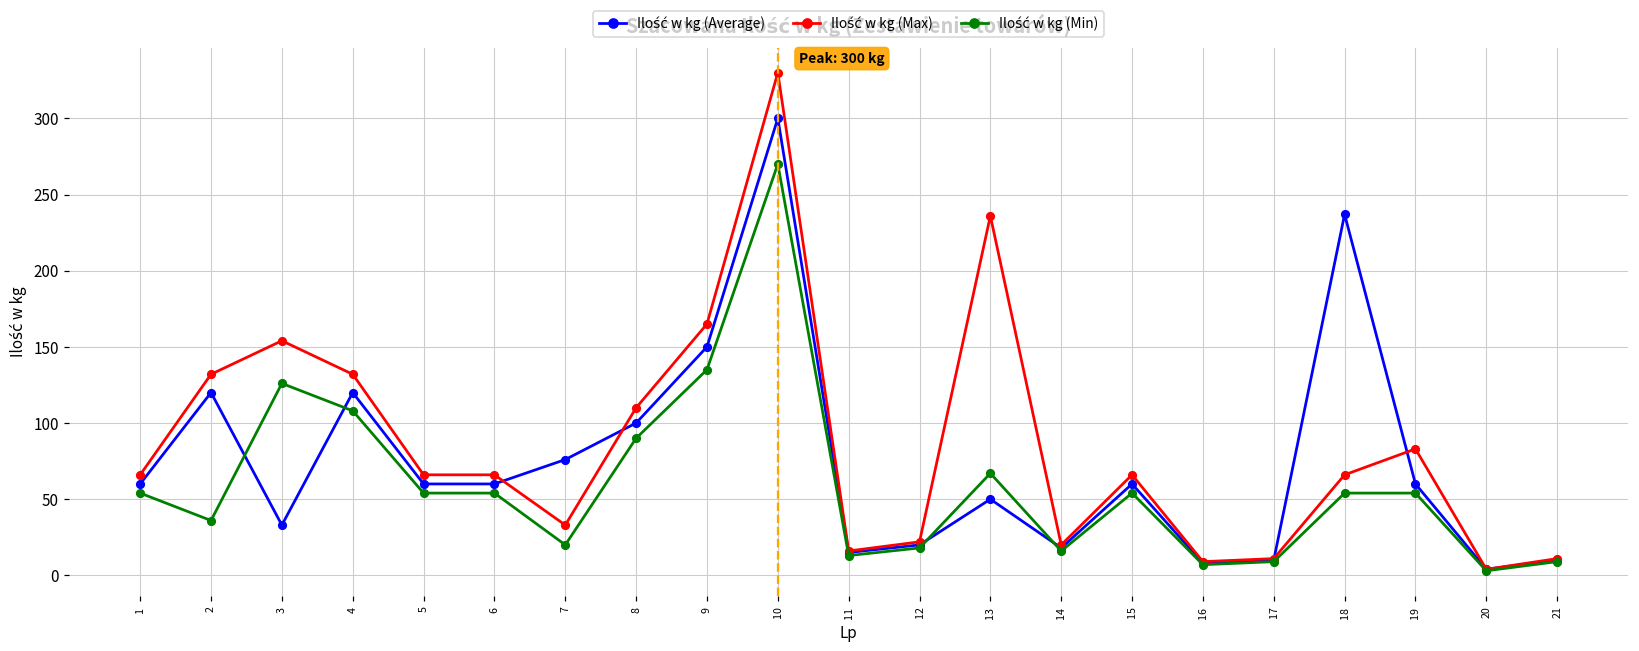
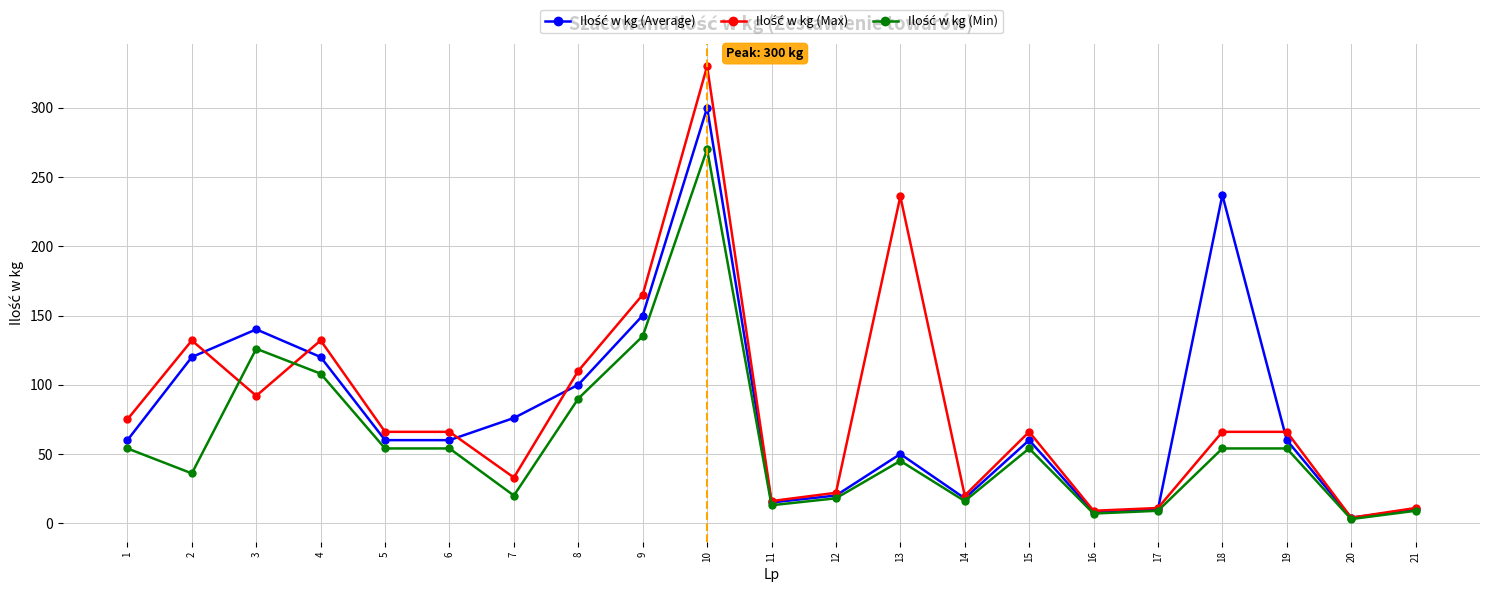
Ilość w kg (Max), 1: 66 -> 75
Ilość w kg (Average), 3: 33 -> 140
Ilość w kg (Max), 3: 154 -> 92
Ilość w kg (Min), 13: 67 -> 45
Ilość w kg (Max), 19: 83 -> 66
